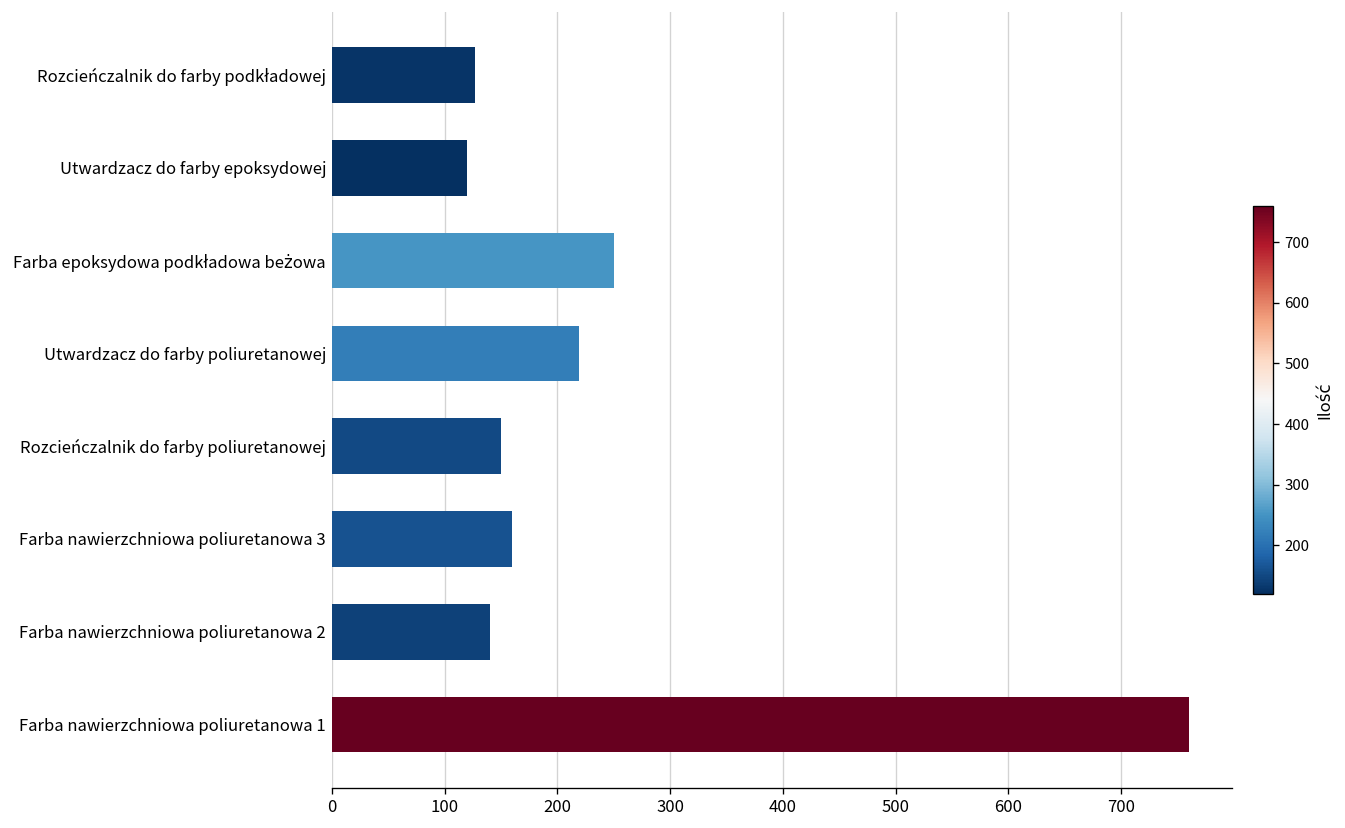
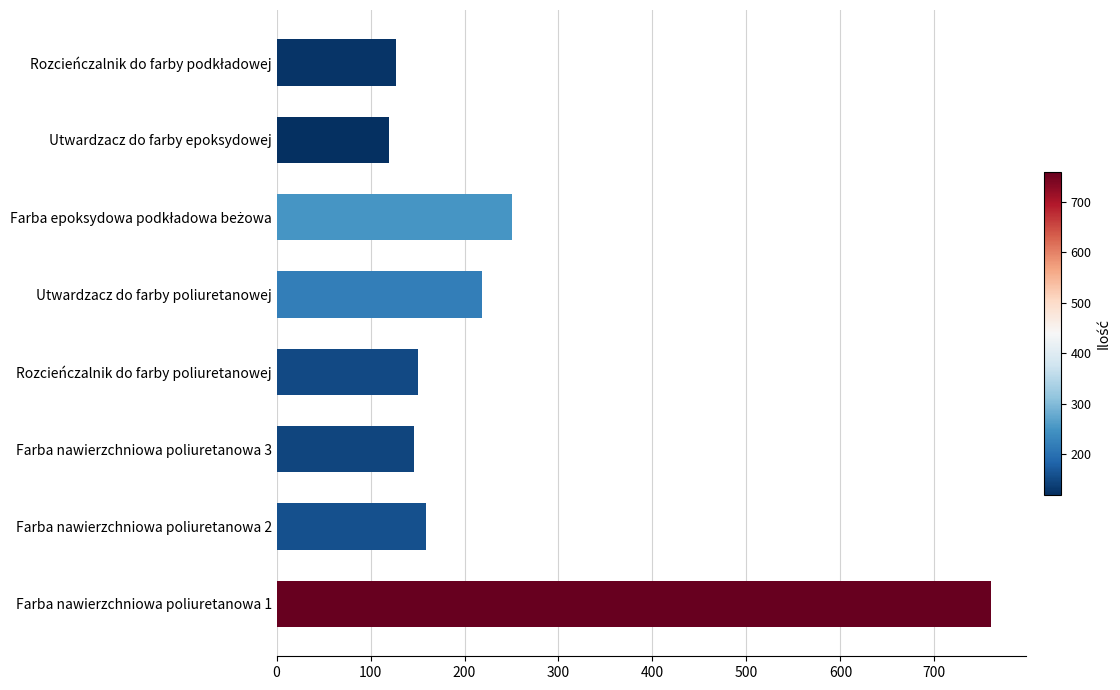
Farba nawierzchniowa poliuretanowa 3: 160 -> 150
Farba nawierzchniowa poliuretanowa 2: 140 -> 160
